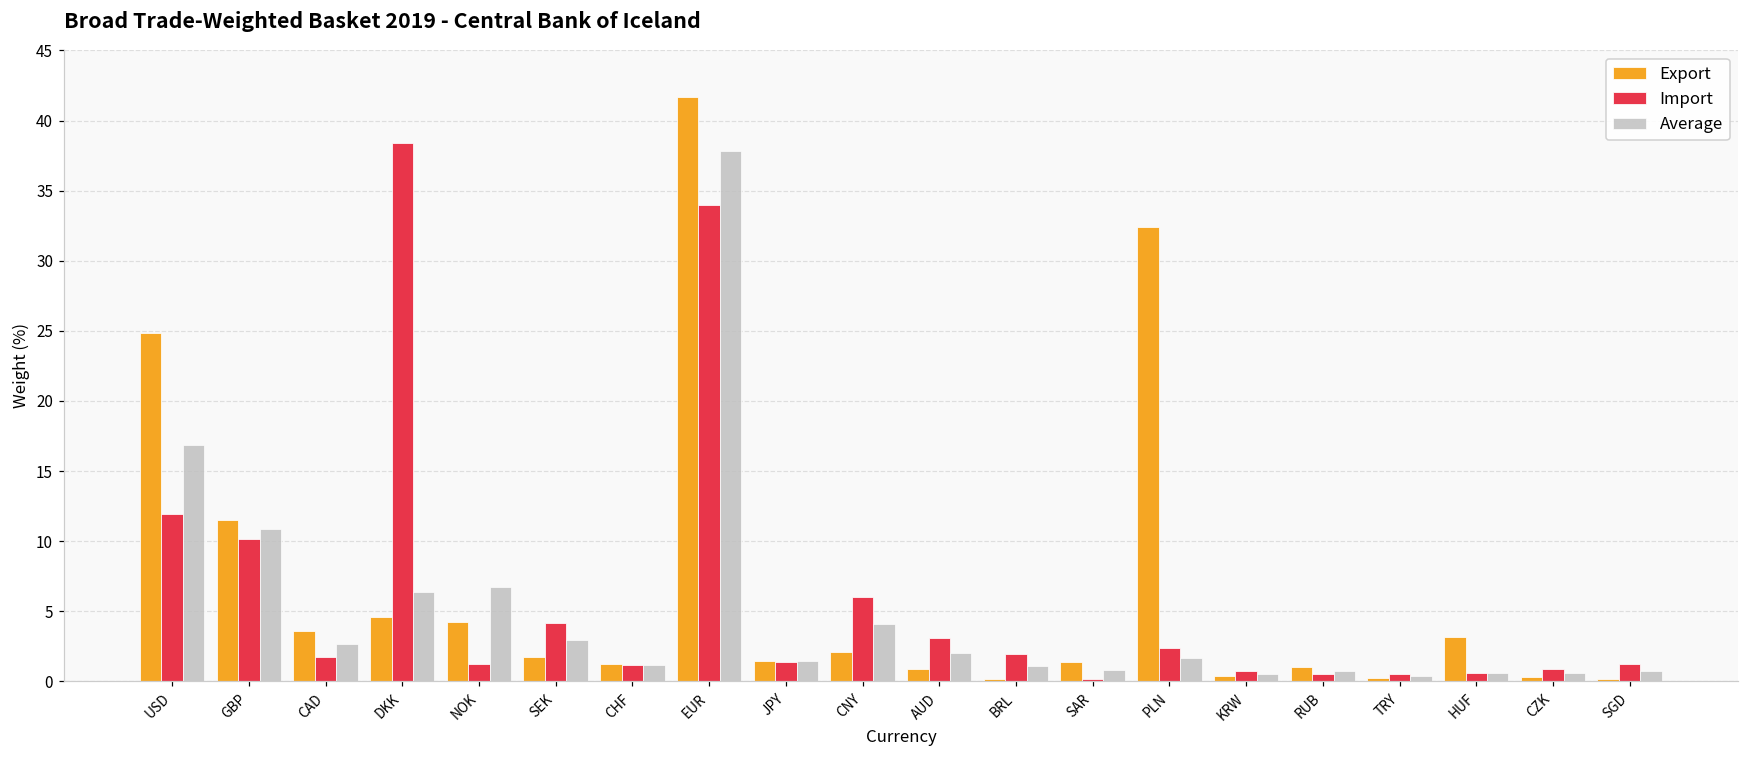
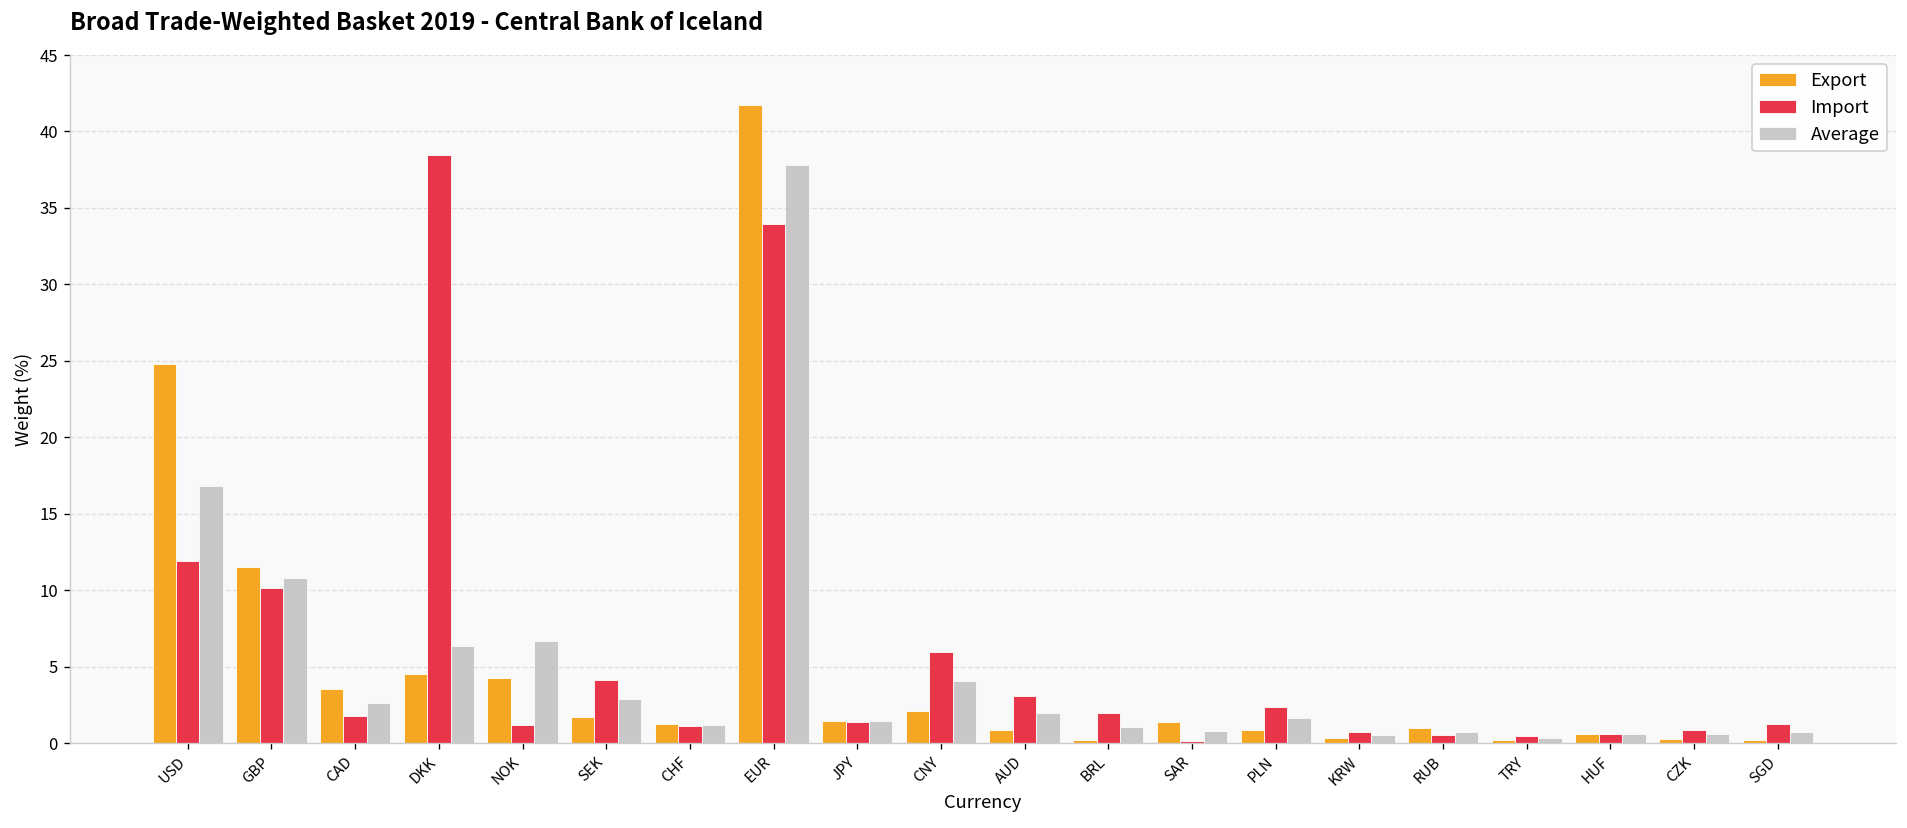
Export, PLN: 32.4 -> 0.9
Export, HUF: 3.2 -> 0.6
